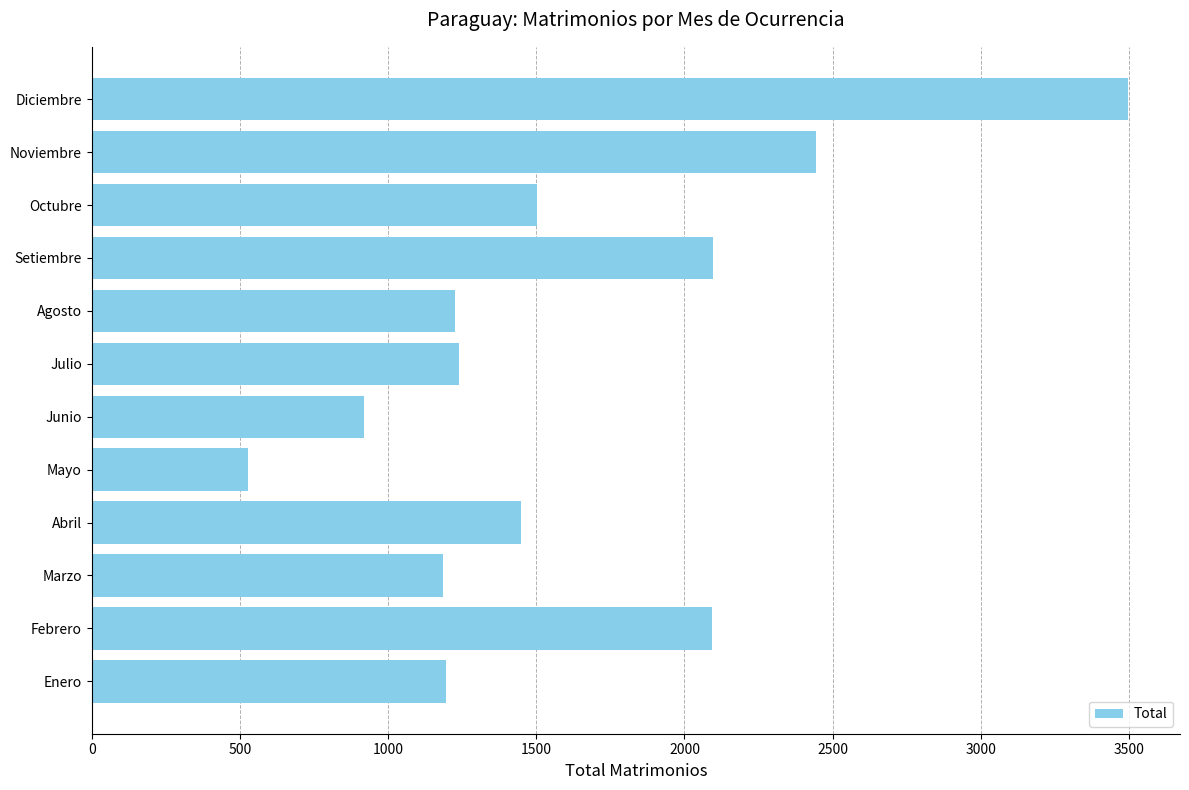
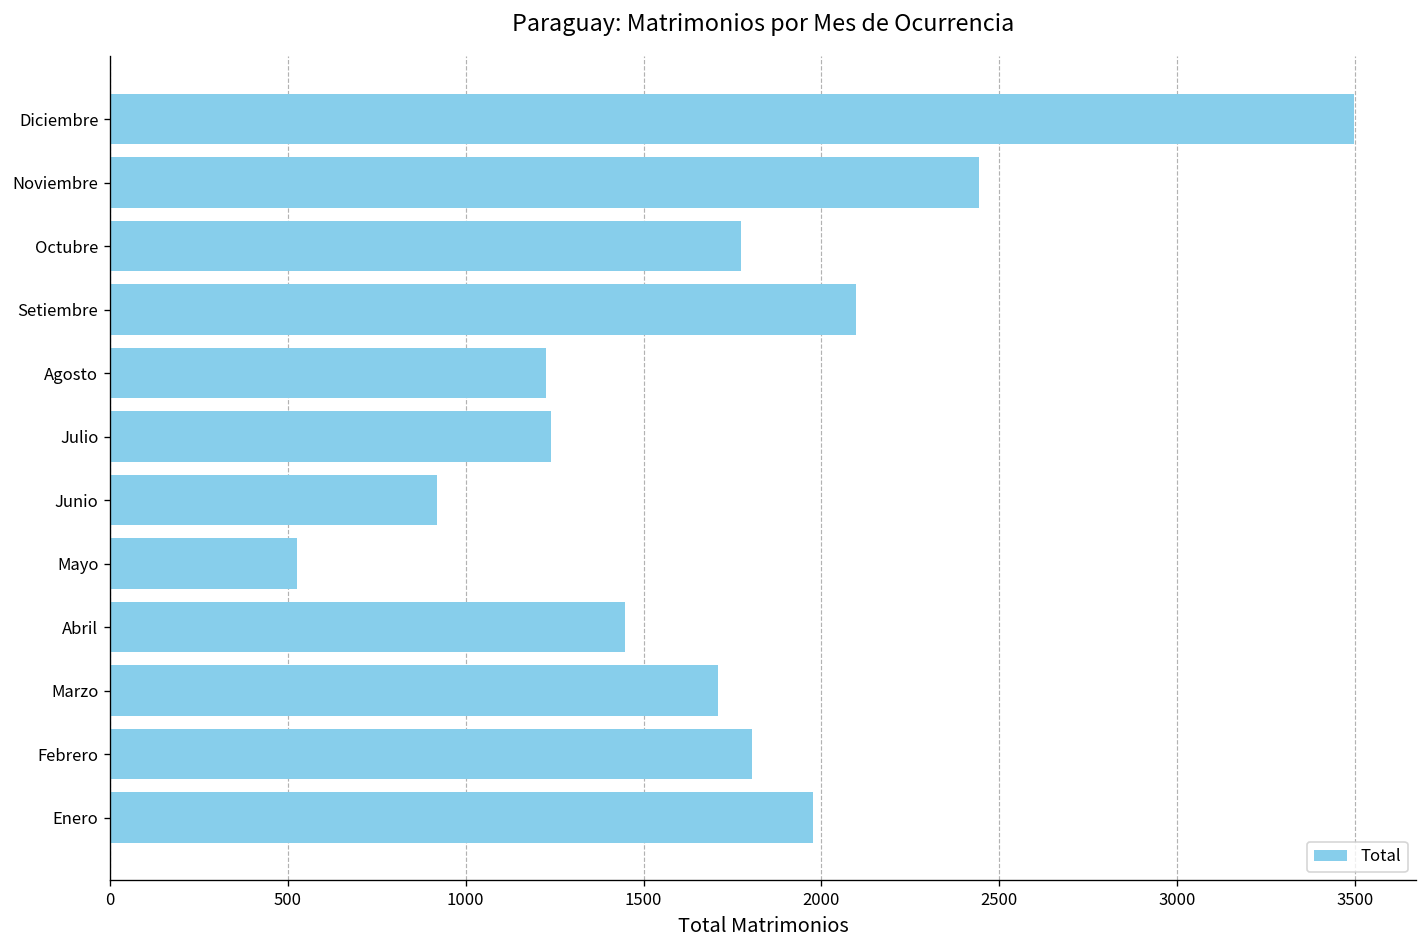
Octubre: 1500 -> 1780
Marzo: 1190 -> 1710
Febrero: 2090 -> 1800
Enero: 1200 -> 1980
